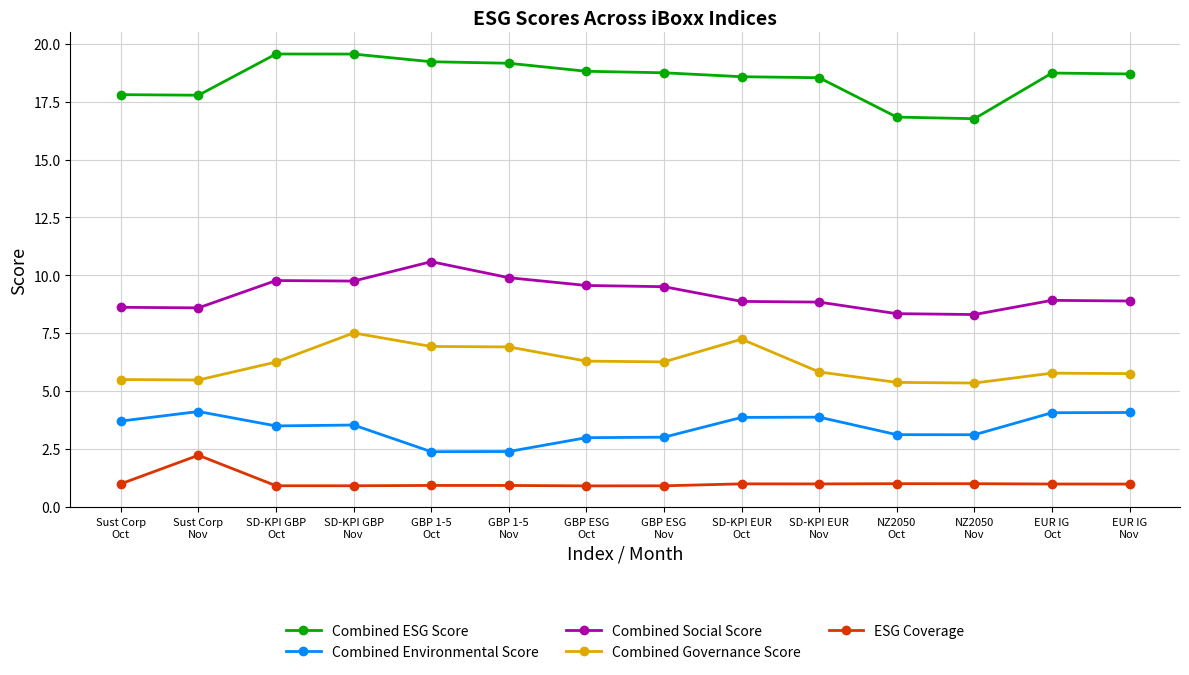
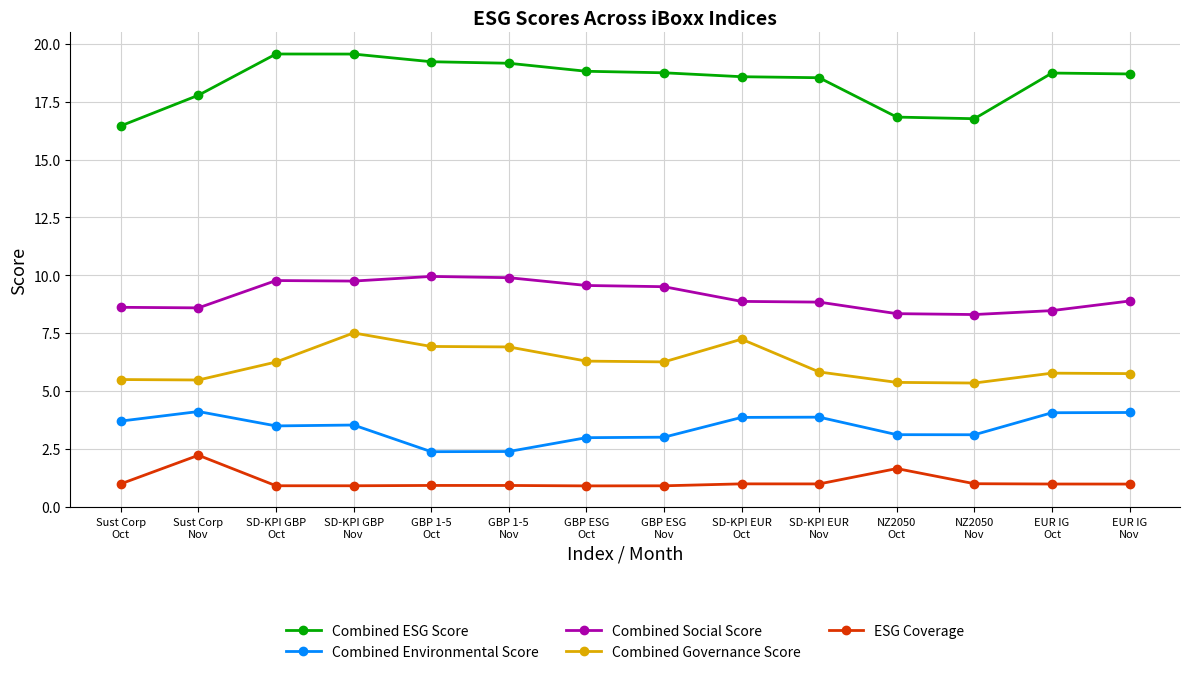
Combined ESG Score, Sust Corp Oct: 17.8 -> 16.5
Combined Social Score, GBP 1-5 Oct: 10.6 -> 9.9
ESG Coverage, NZ2050 Oct: 1.0 -> 1.6
Combined Social Score, EUR IG Oct: 8.9 -> 8.5
